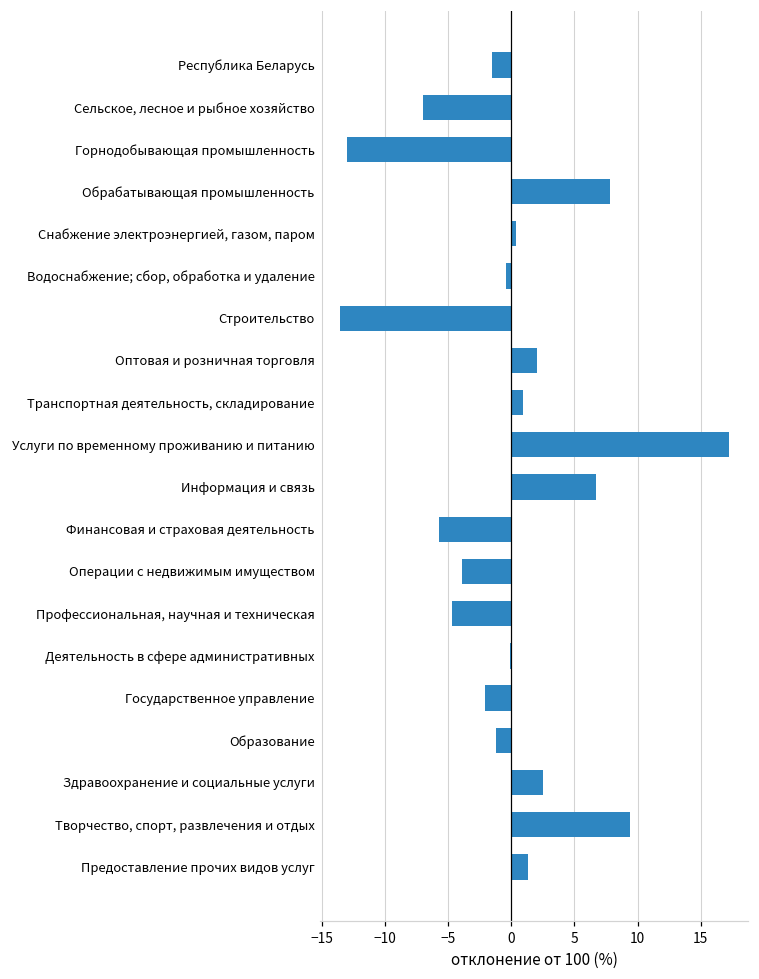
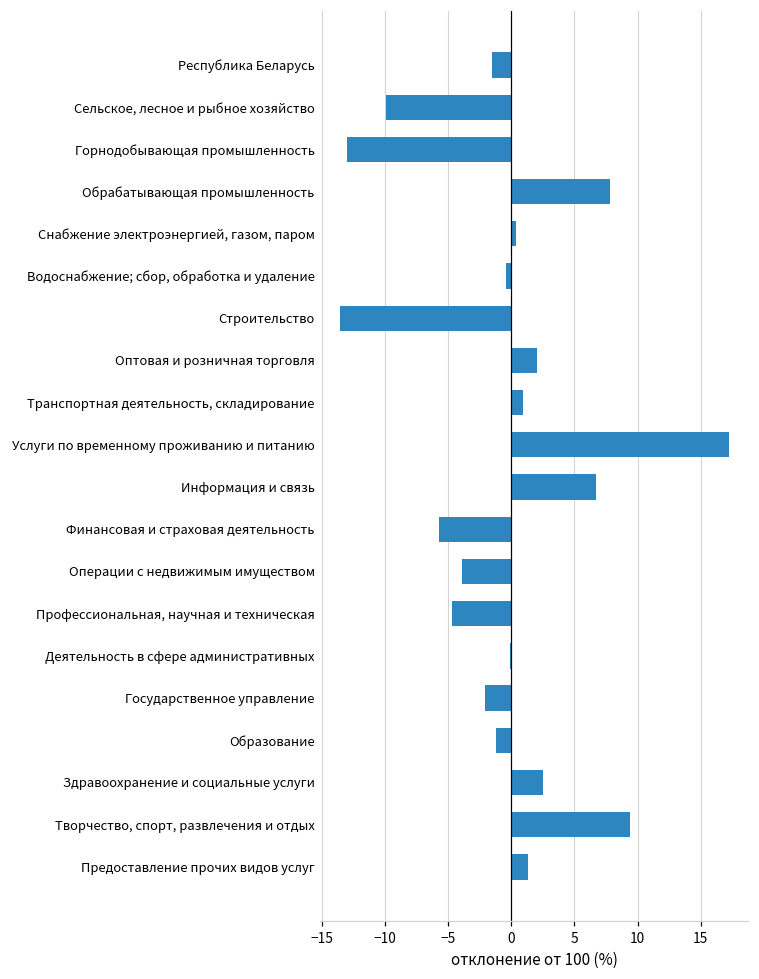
Сельское, лесное и рыбное хозяйство: -7.0 -> -9.9
